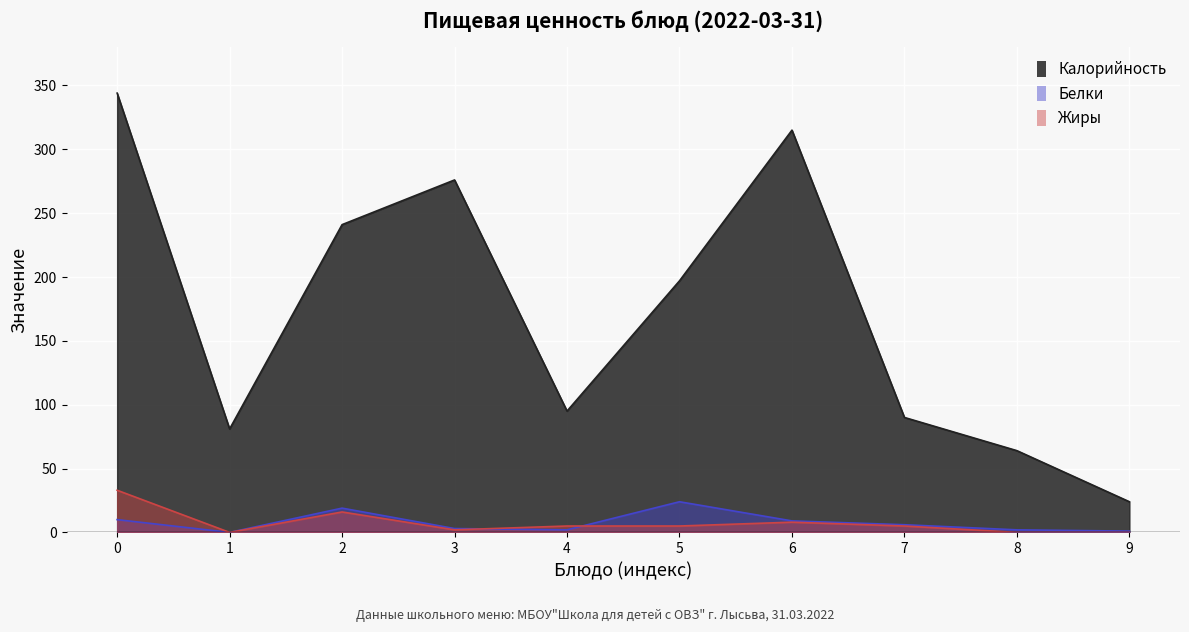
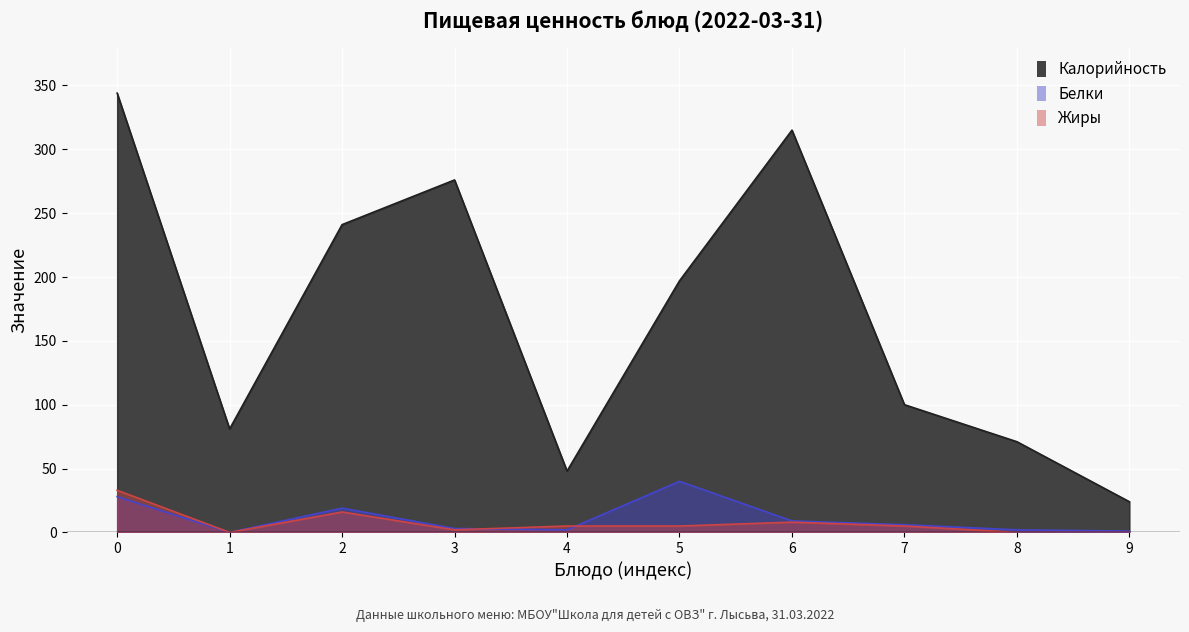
Белки, 0: 10 -> 28
Калорийность, 4: 95 -> 48
Белки, 5: 24 -> 40
Калорийность, 7: 90 -> 100
Калорийность, 8: 64 -> 71
